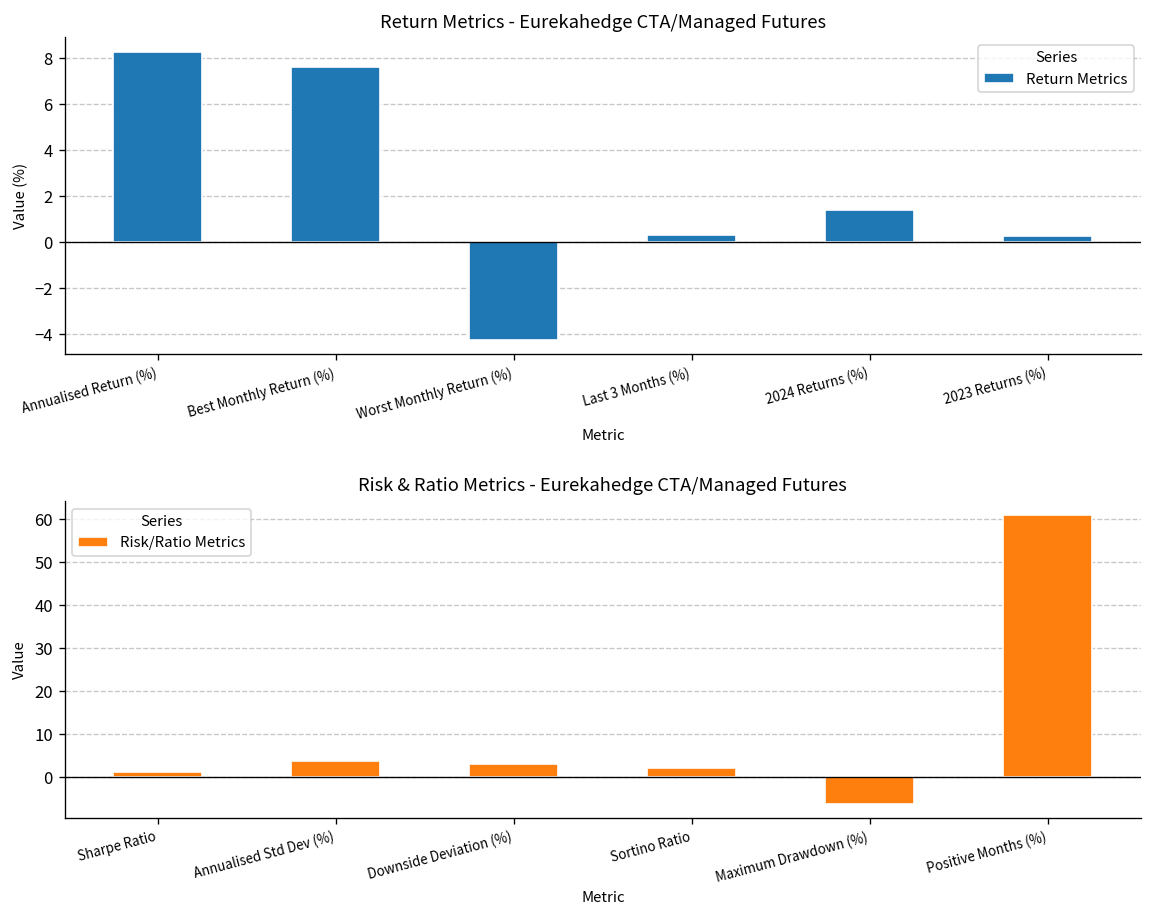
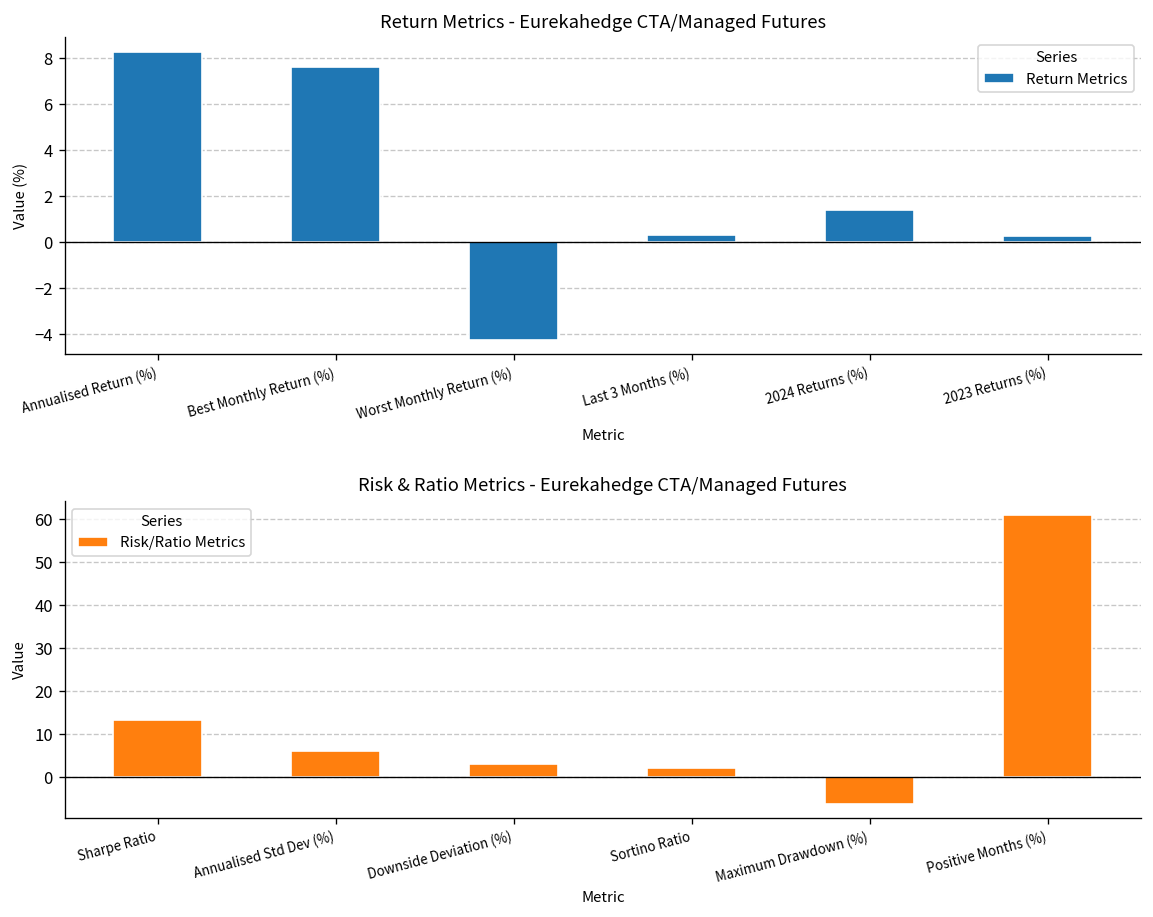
Risk & Ratio Metrics - Eurekahedge CTA/Managed Futures, Sharpe Ratio: 1 -> 13
Risk & Ratio Metrics - Eurekahedge CTA/Managed Futures, Annualised Std Dev (%): 4 -> 6
